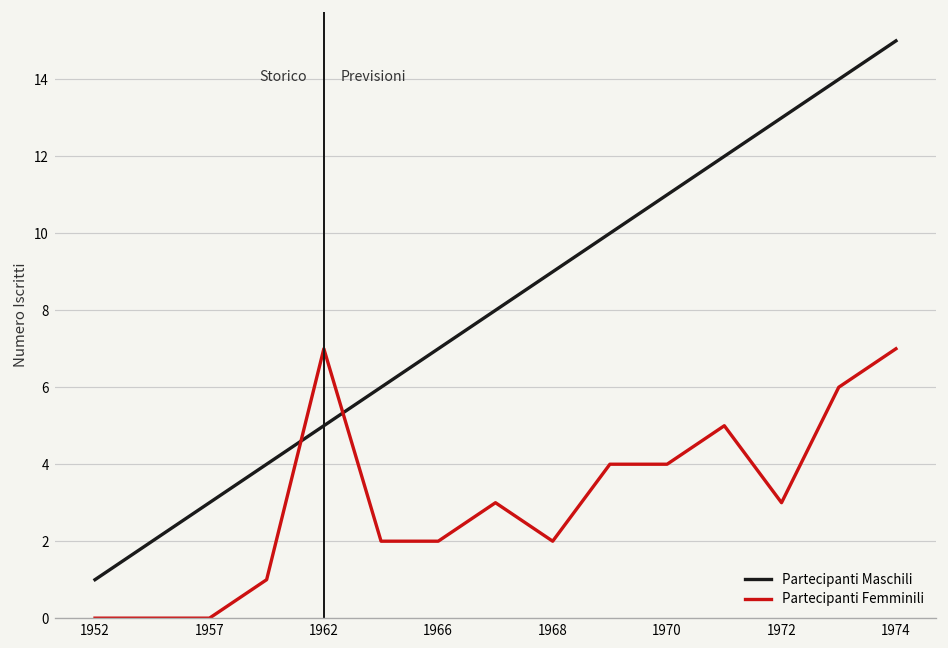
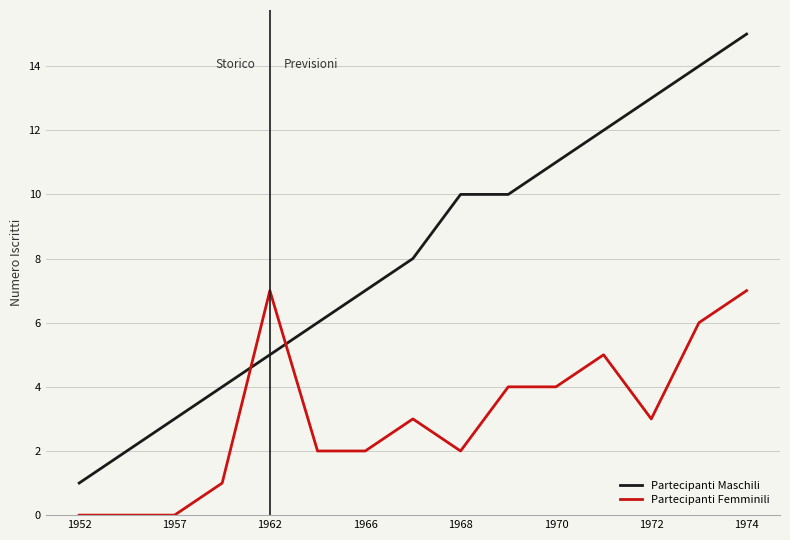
Partecipanti Maschili, 1968: 9 -> 10
